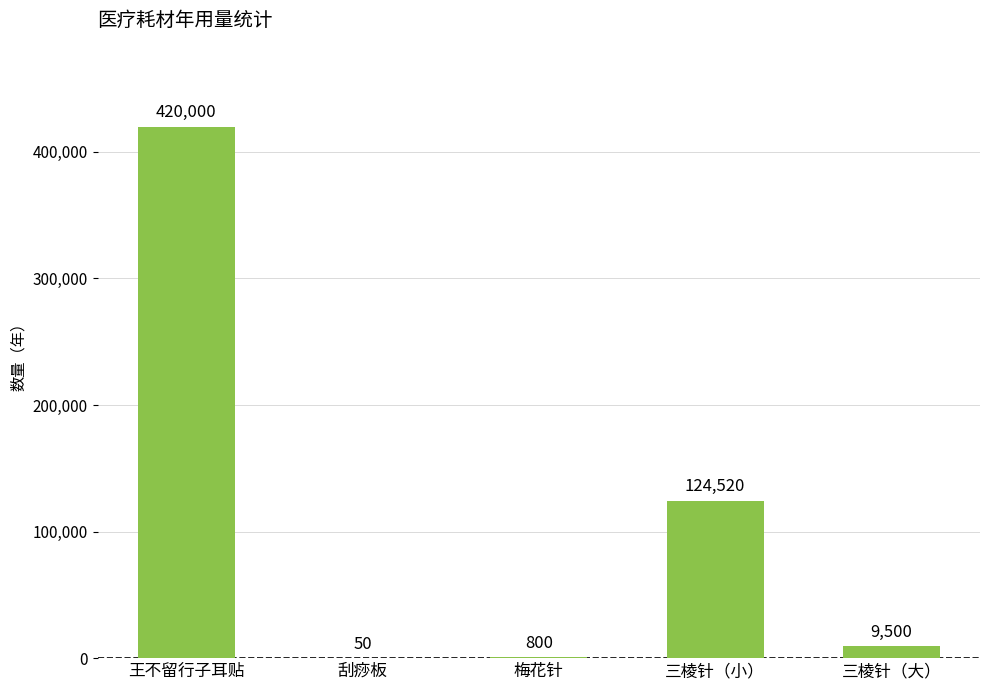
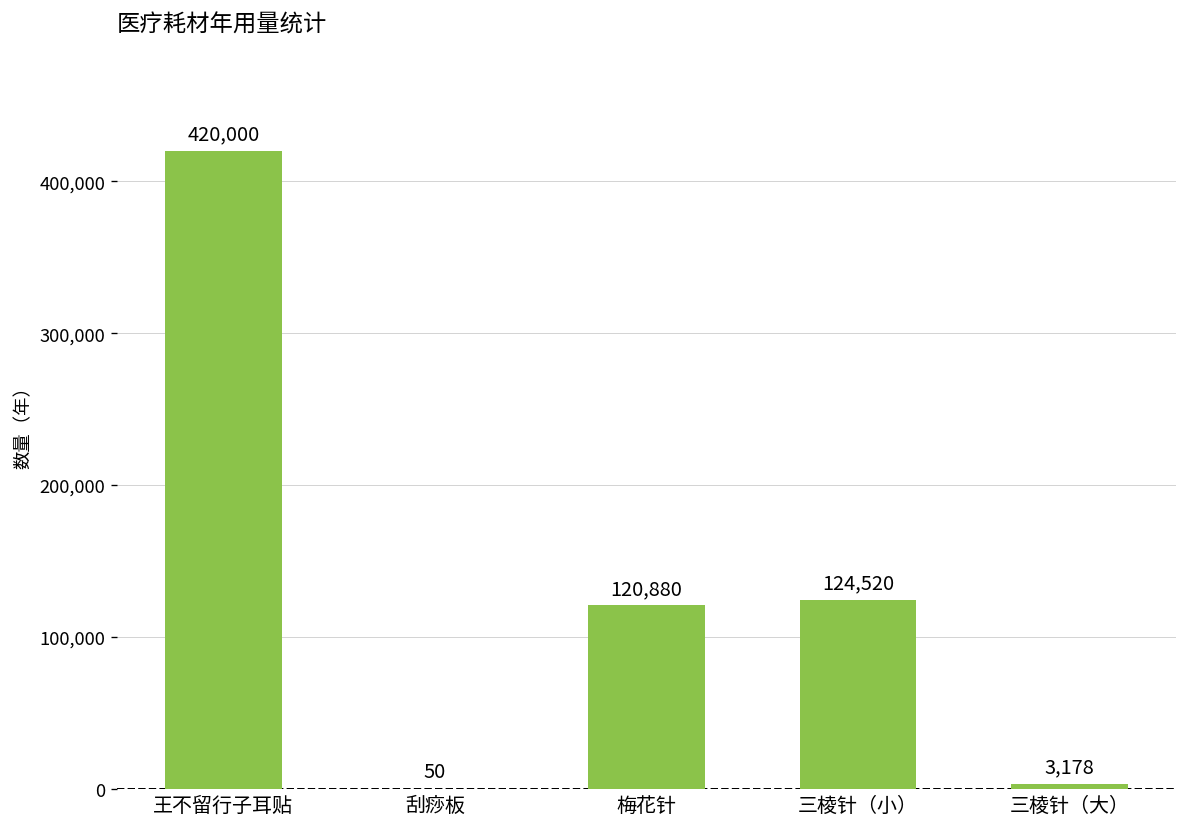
梅花针: 800 -> 120,880
三棱针（大）: 9,500 -> 3,178
